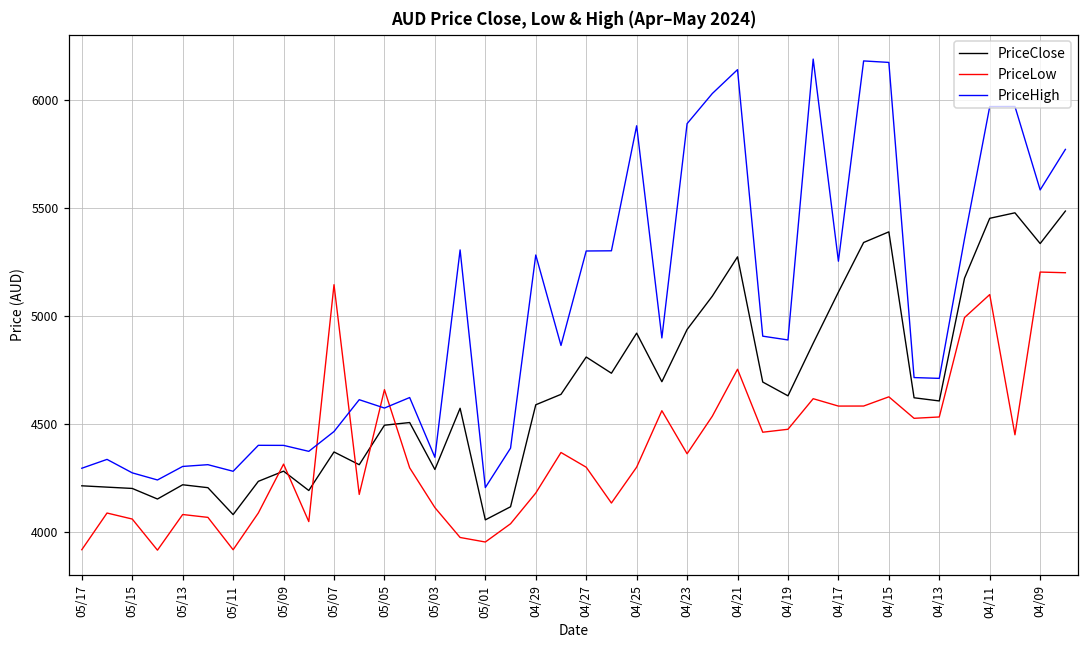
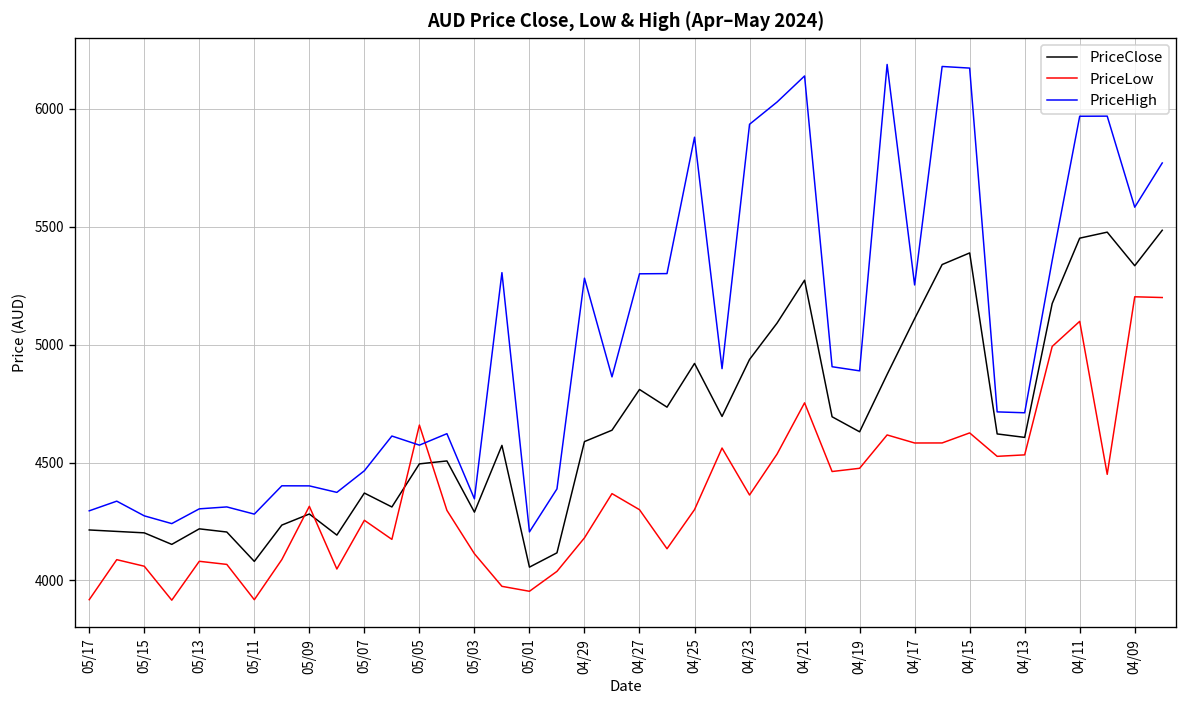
PriceLow, 05/07: 5140 -> 4260
PriceHigh, 04/23: 5890 -> 5930
